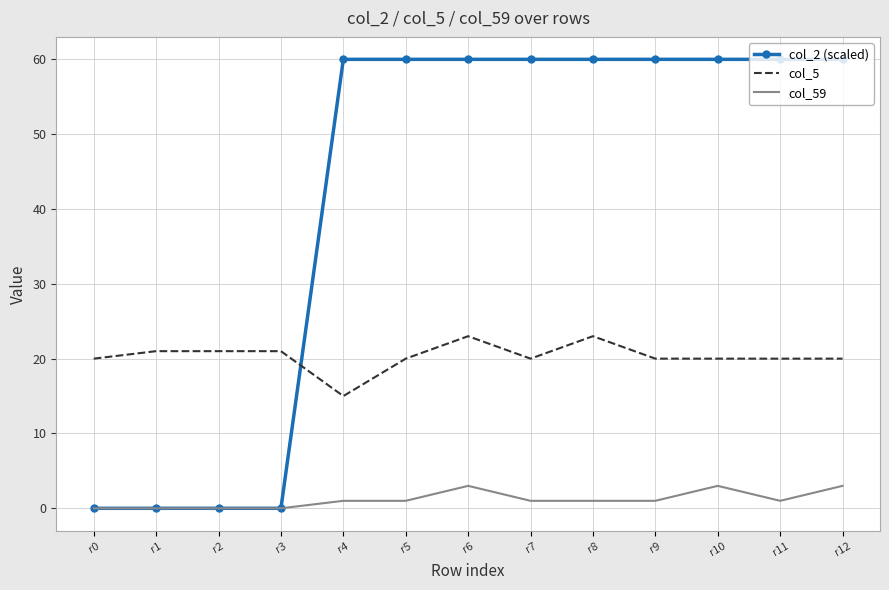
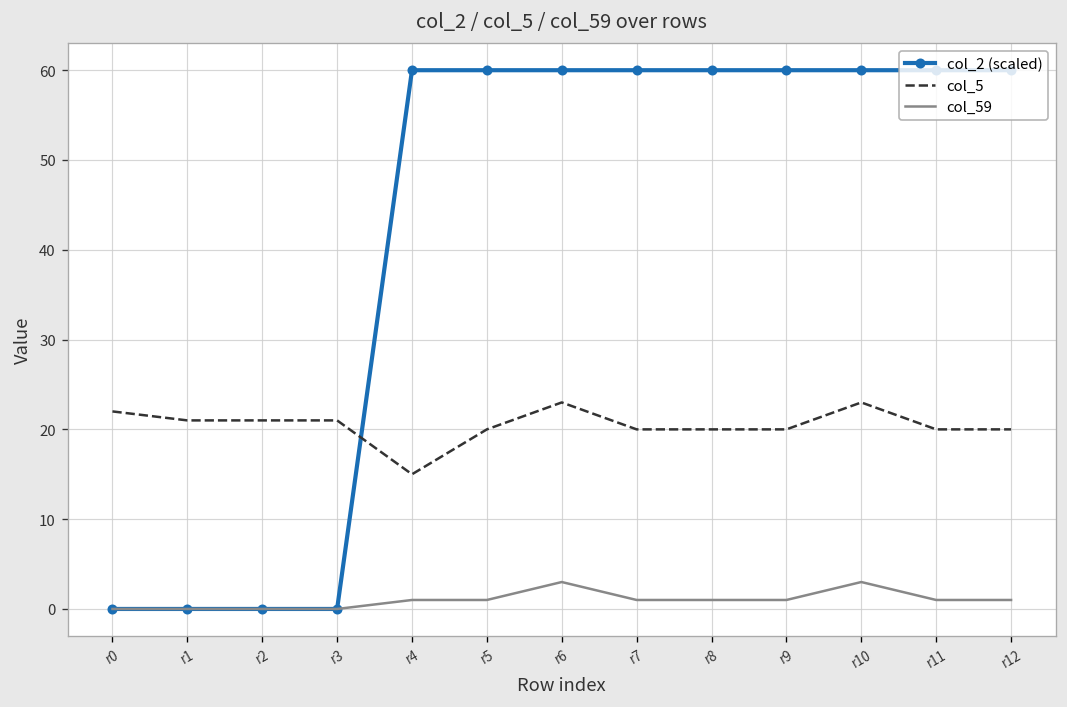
col_5, r0: 20 -> 22
col_5, r8: 23 -> 20
col_5, r10: 20 -> 23
col_59, r12: 3 -> 1
